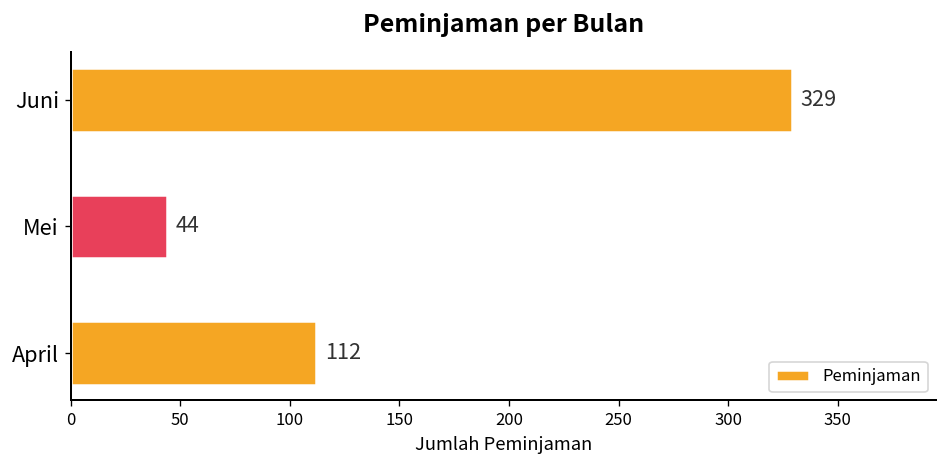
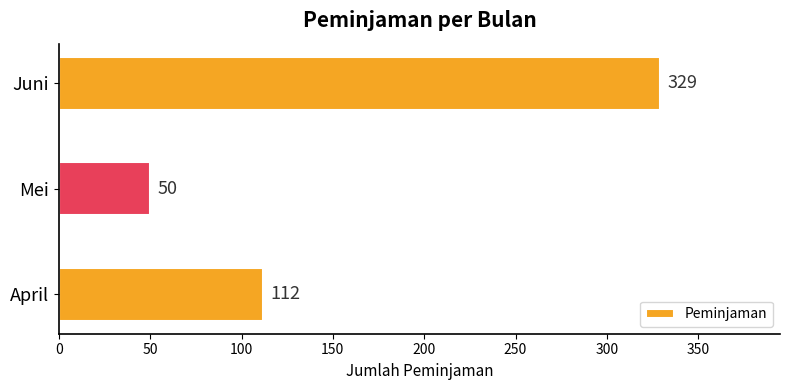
Mei: 44 -> 50
